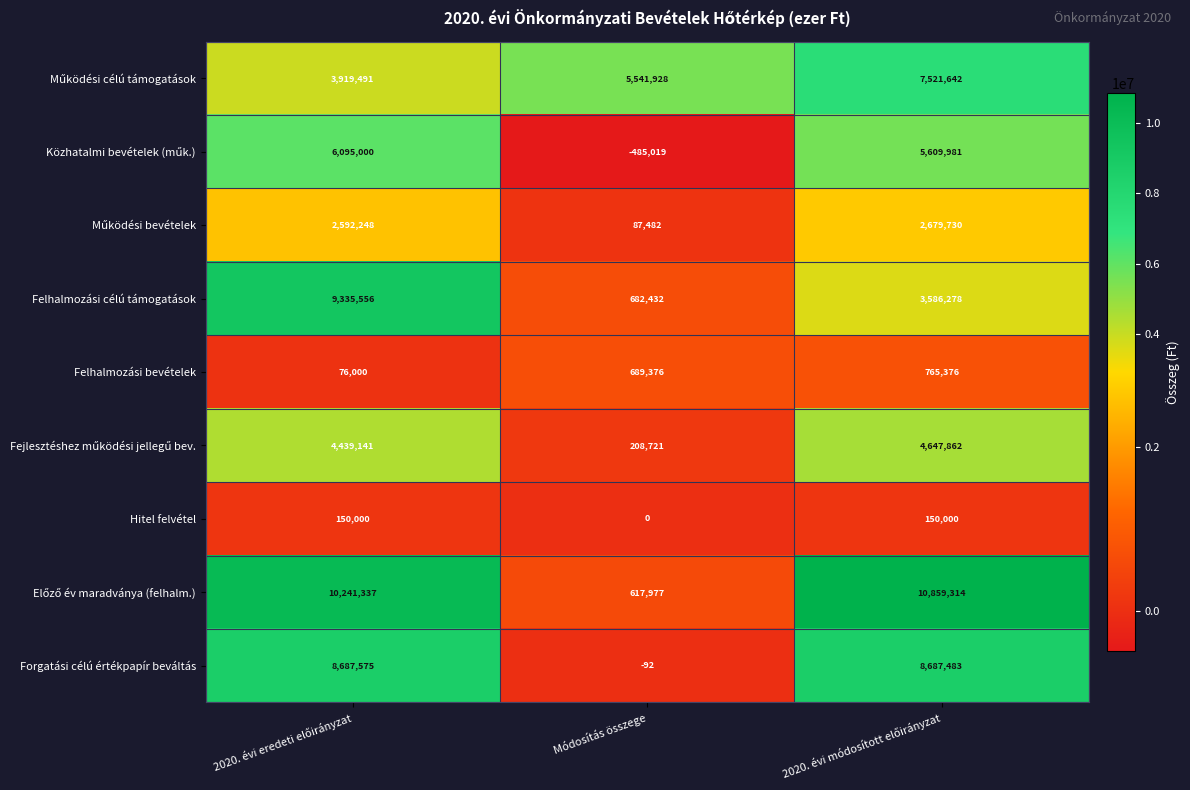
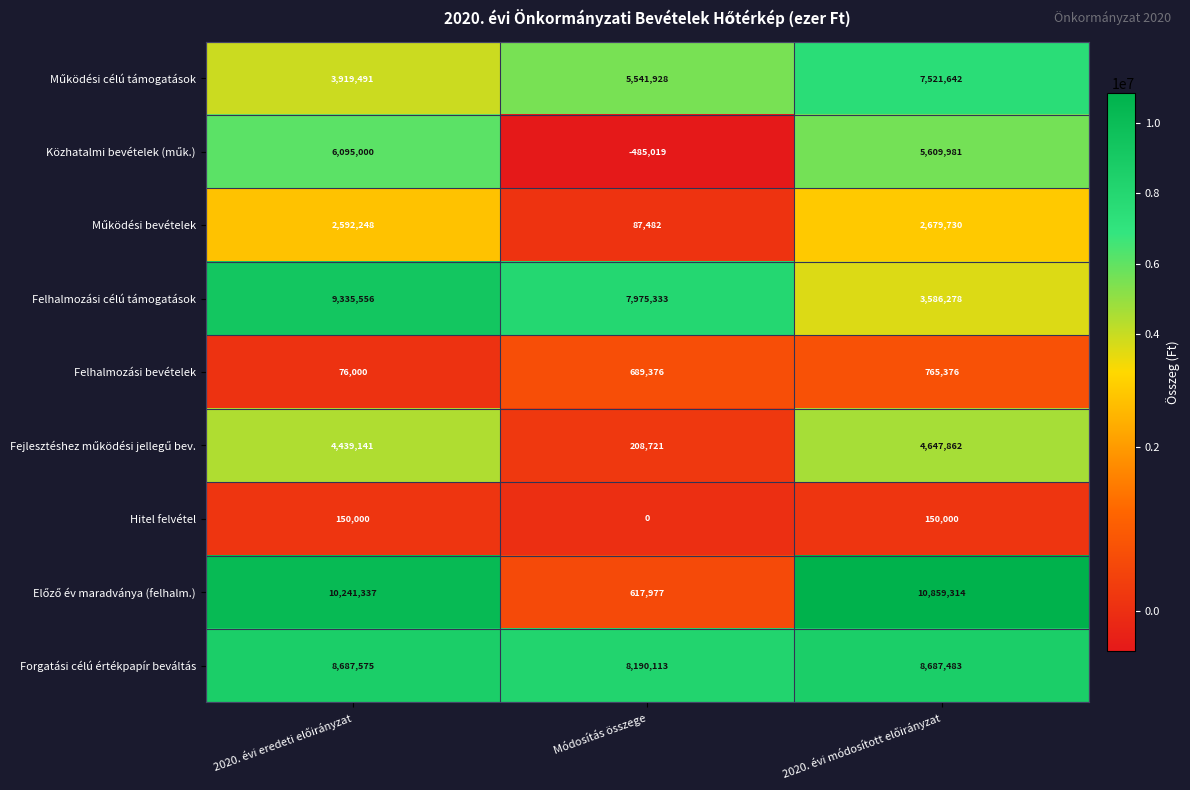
Felhalmozási célú támogatások, Módosítás összege: 682,432 -> 7,975,333
Forgatási célú értékpapír beváltás, Módosítás összege: -92 -> 8,190,113
